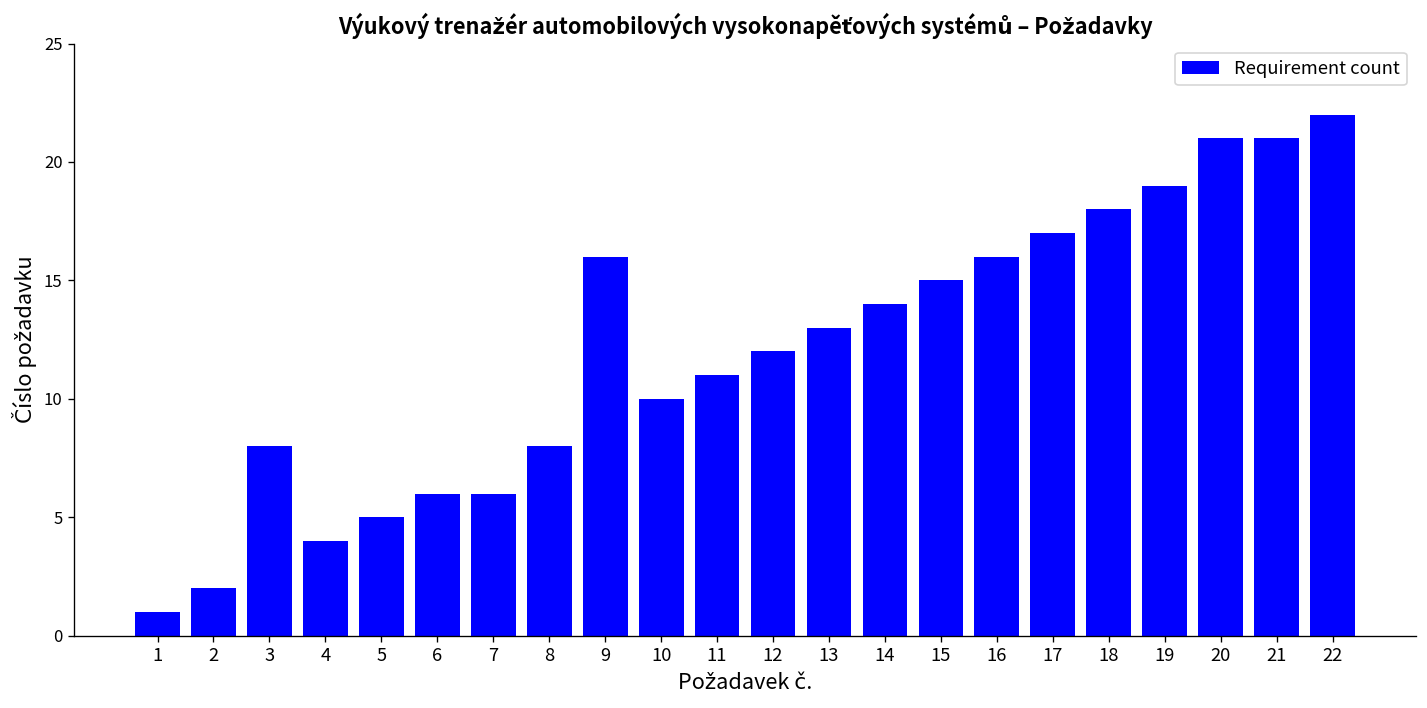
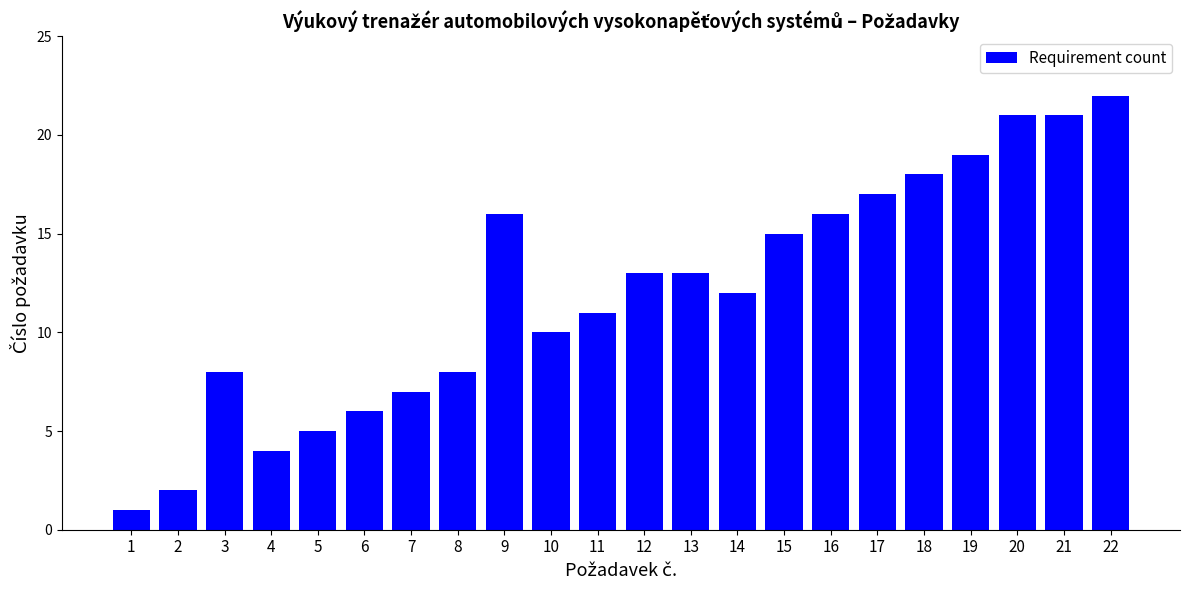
7: 6 -> 7
12: 12 -> 13
14: 14 -> 12
